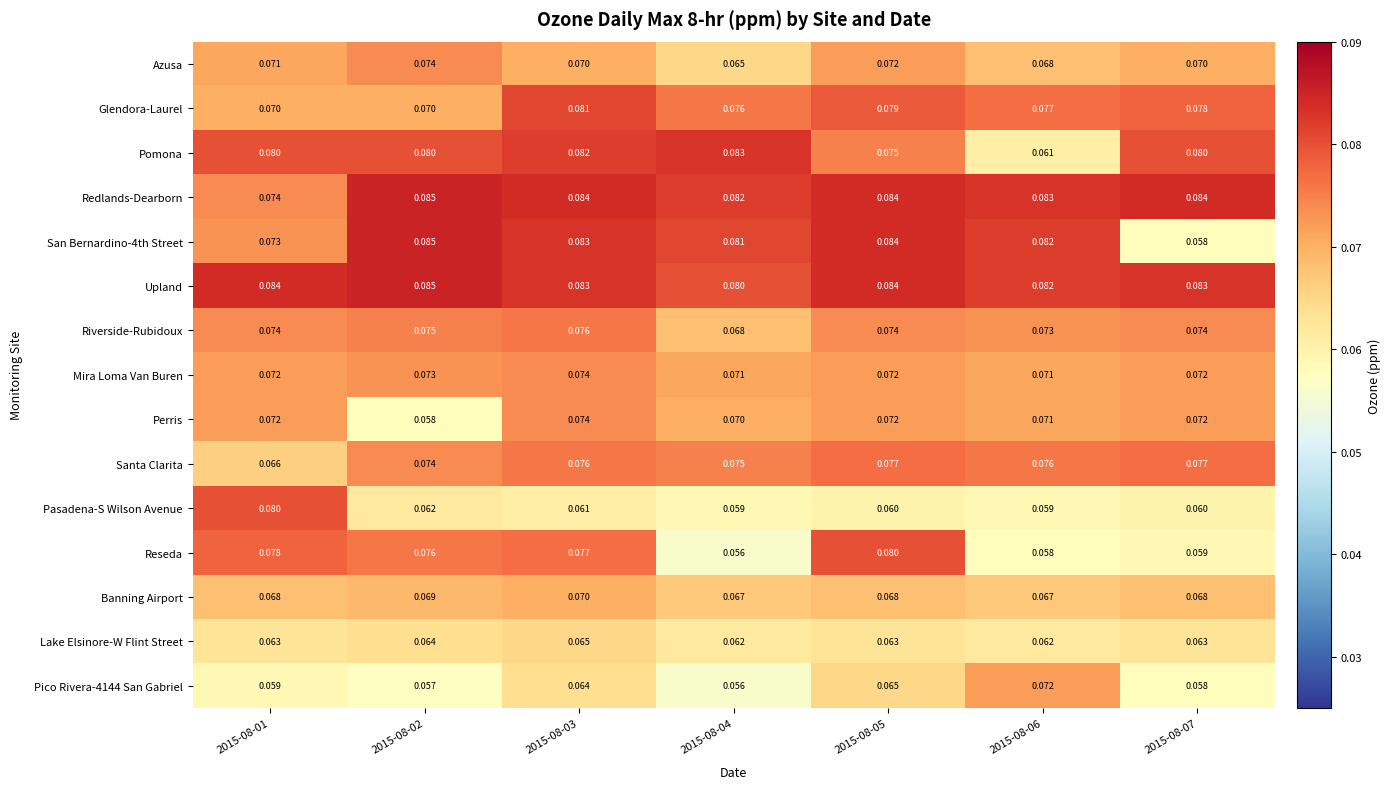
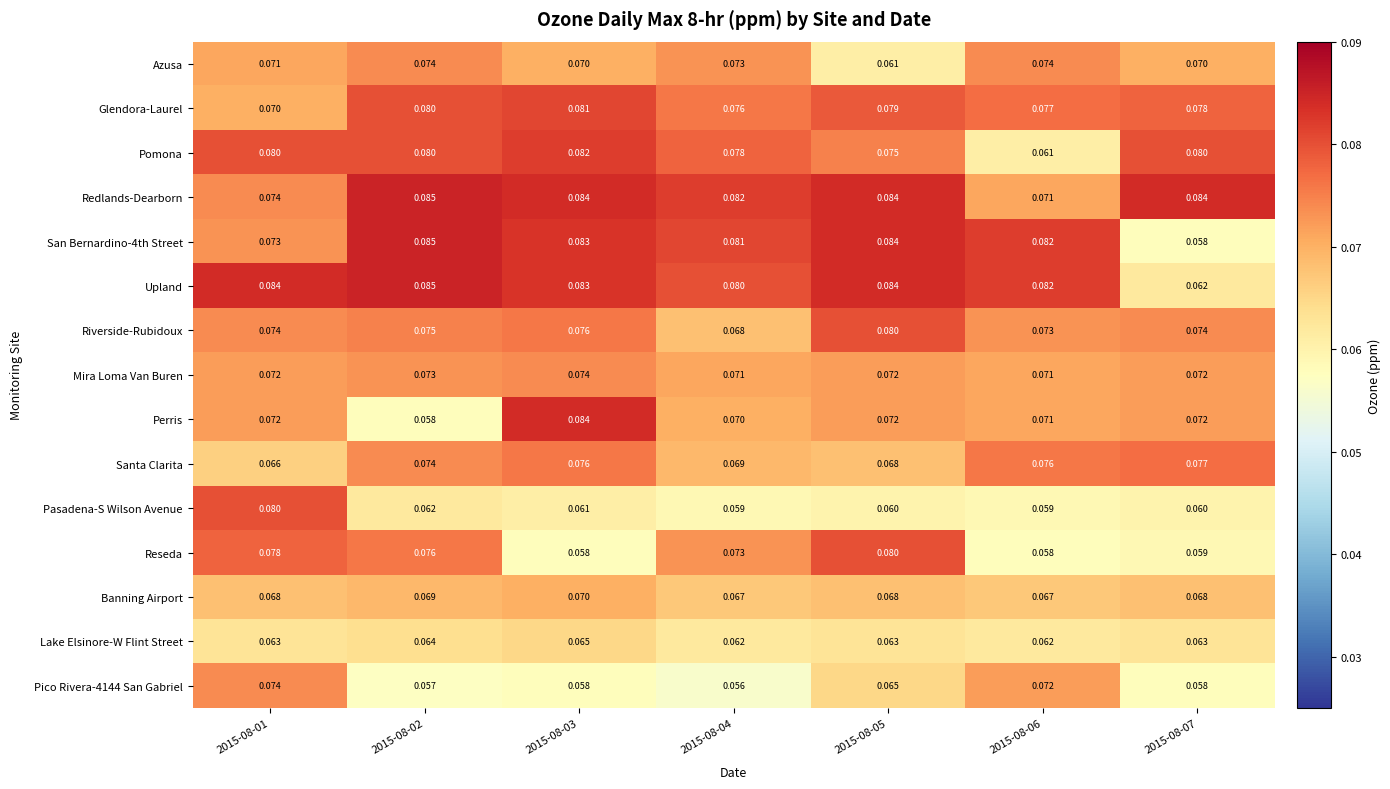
Azusa, 2015-08-04: 0.065 -> 0.073
Azusa, 2015-08-05: 0.072 -> 0.061
Azusa, 2015-08-06: 0.068 -> 0.074
Glendora-Laurel, 2015-08-02: 0.070 -> 0.080
Pomona, 2015-08-04: 0.083 -> 0.078
Redlands-Dearborn, 2015-08-06: 0.083 -> 0.071
Upland, 2015-08-07: 0.083 -> 0.062
Riverside-Rubidoux, 2015-08-05: 0.074 -> 0.080
Perris, 2015-08-03: 0.074 -> 0.084
Santa Clarita, 2015-08-04: 0.075 -> 0.069
Santa Clarita, 2015-08-05: 0.077 -> 0.068
Reseda, 2015-08-03: 0.077 -> 0.058
Reseda, 2015-08-04: 0.056 -> 0.073
Pico Rivera-4144 San Gabriel, 2015-08-01: 0.059 -> 0.074
Pico Rivera-4144 San Gabriel, 2015-08-03: 0.064 -> 0.058
